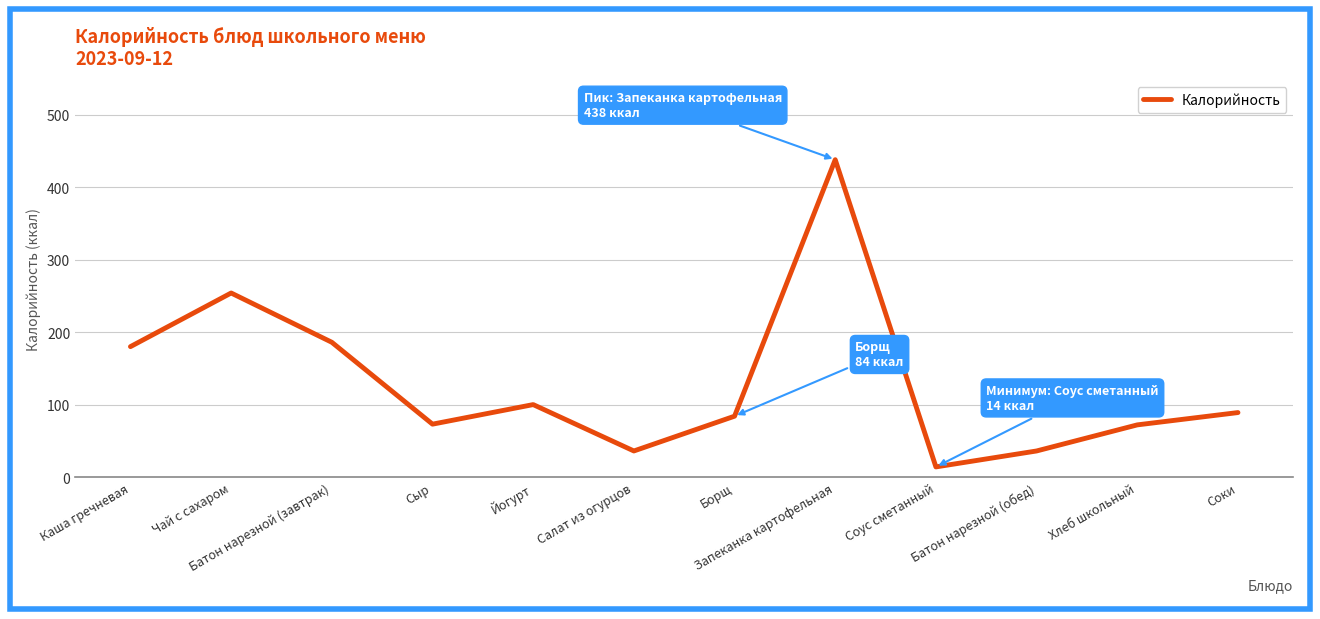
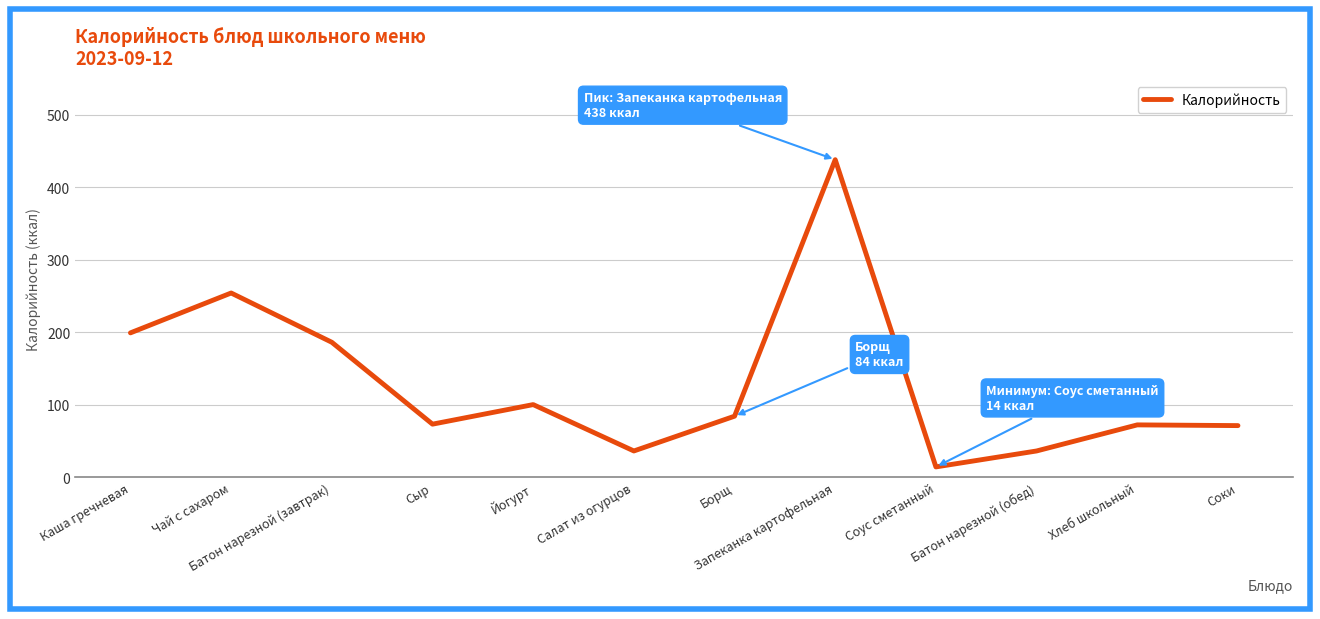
Каша гречневая: 180 -> 200
Соки: 90 -> 70
